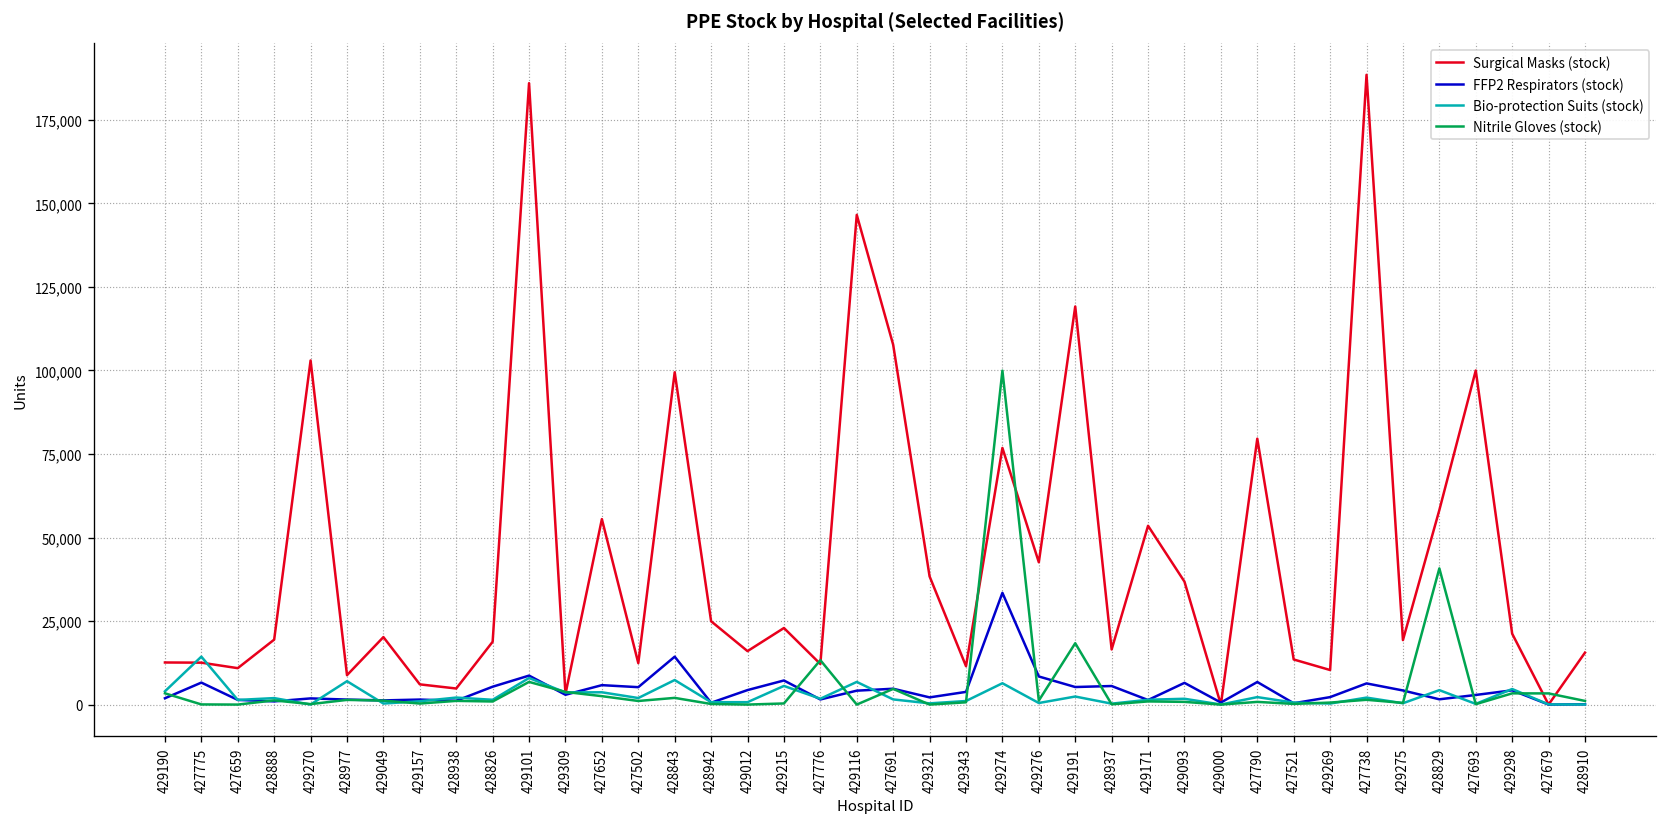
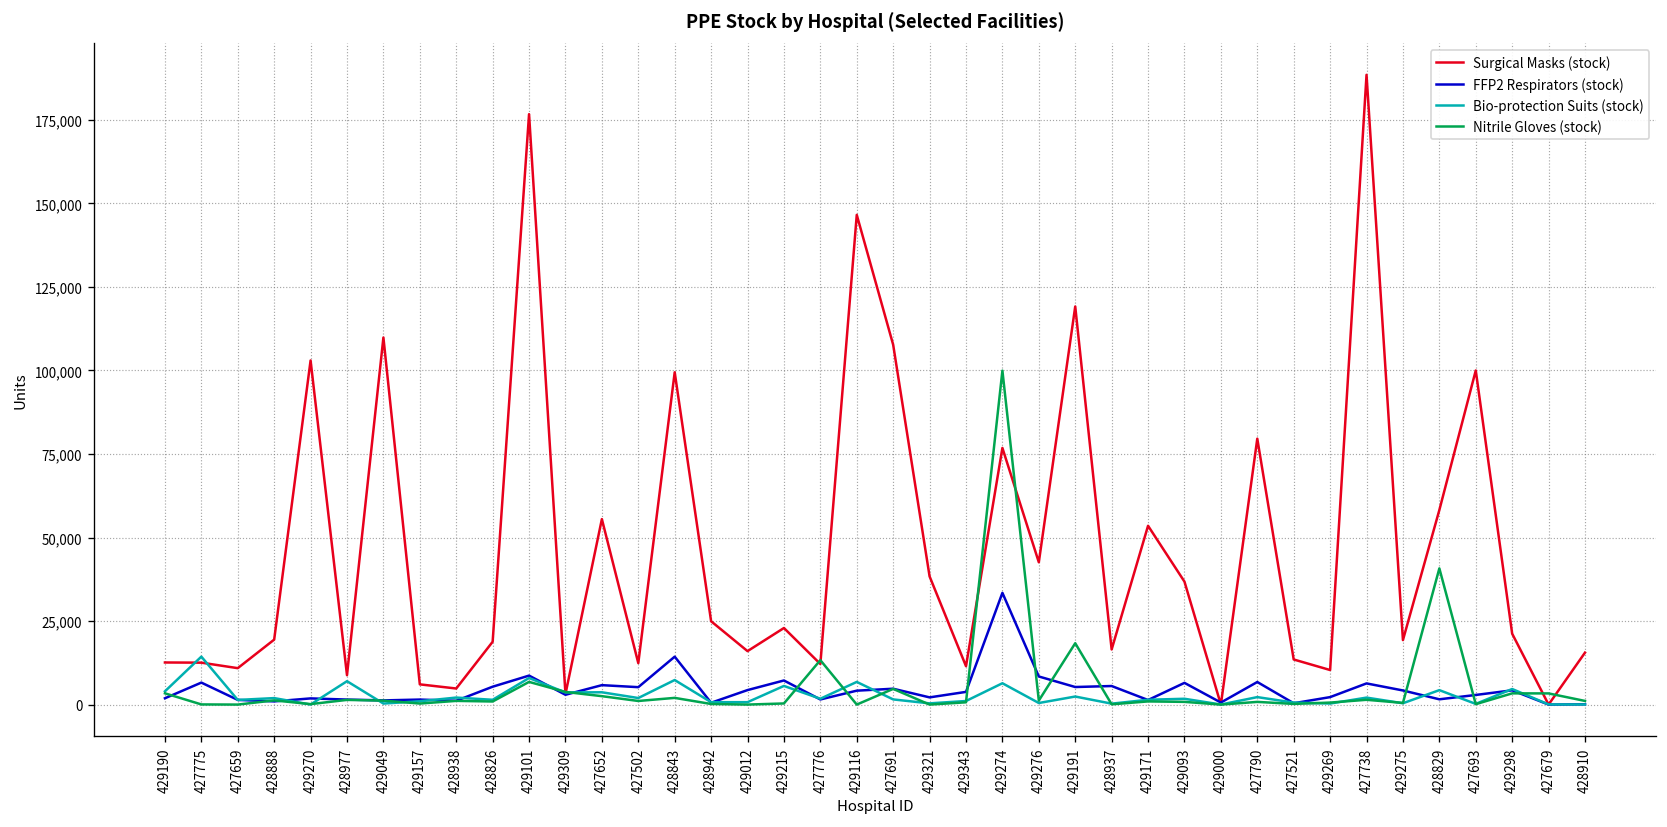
Surgical Masks (stock), 429049: 20,000 -> 110,000
Surgical Masks (stock), 429101: 186,000 -> 177,000
